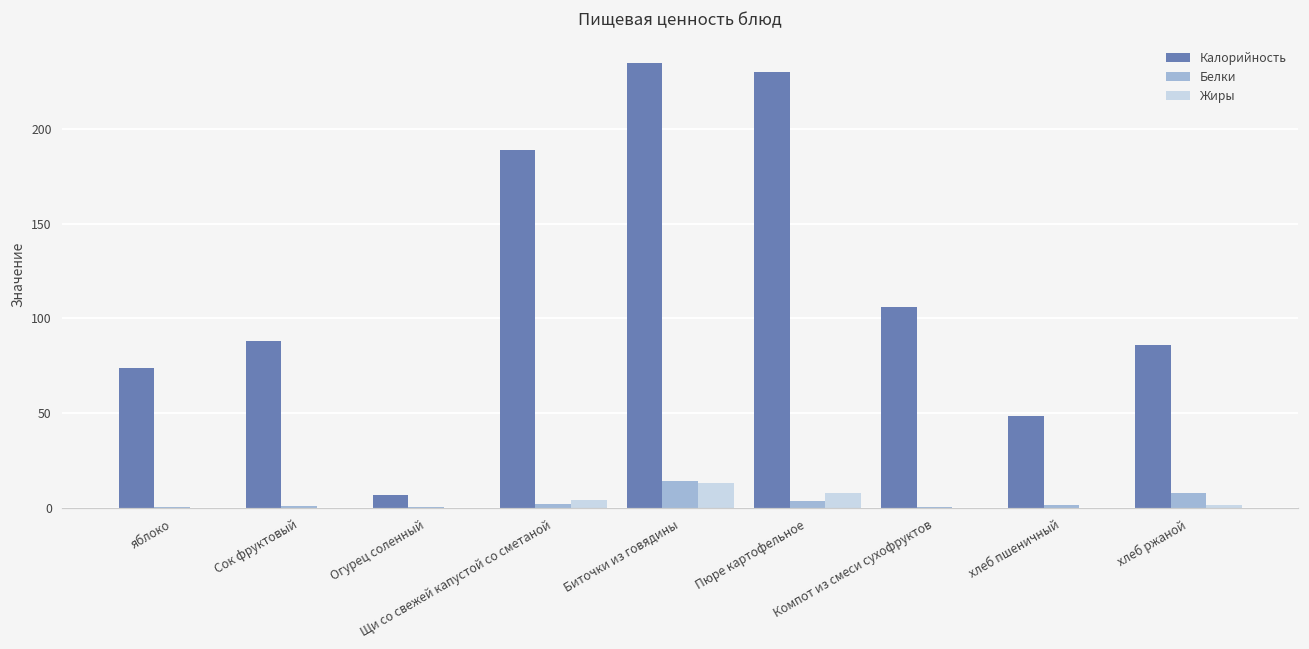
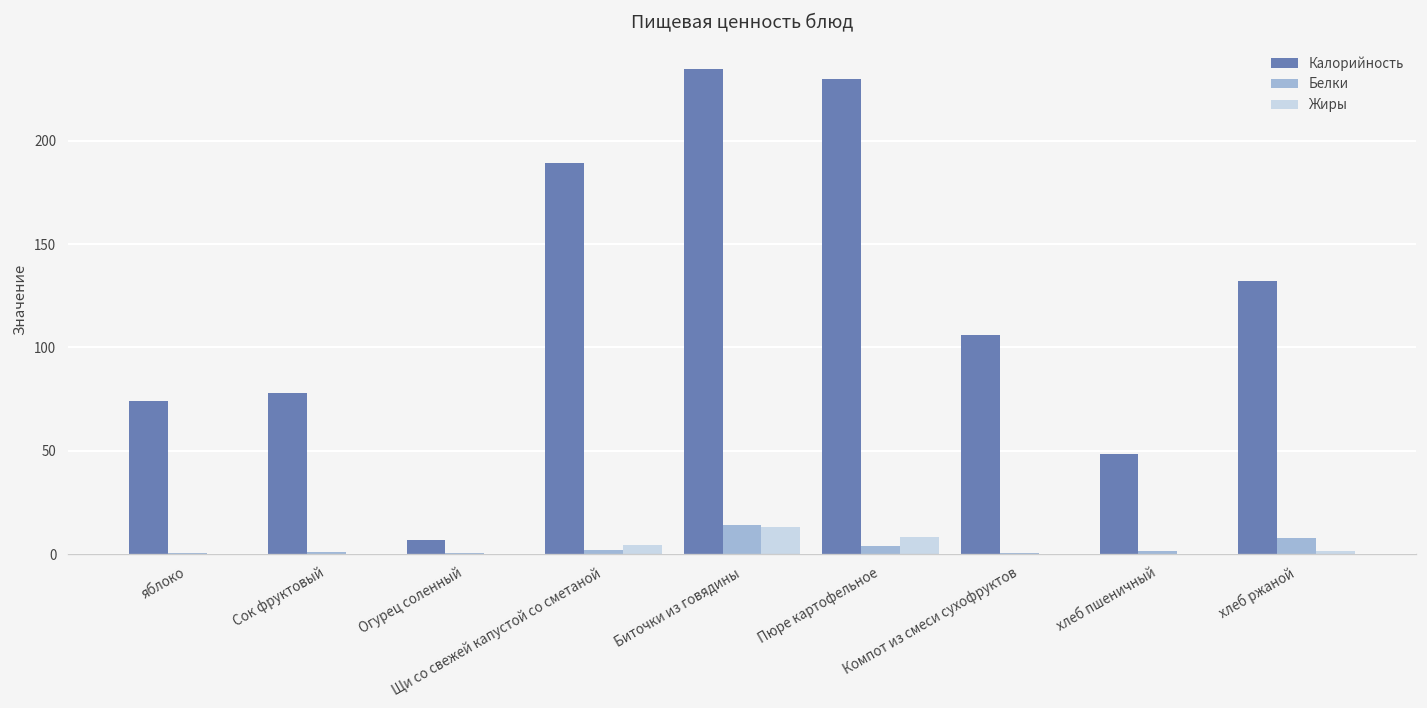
Калорийность, Сок фруктовый: 88 -> 78
Калорийность, хлеб ржаной: 86 -> 132
